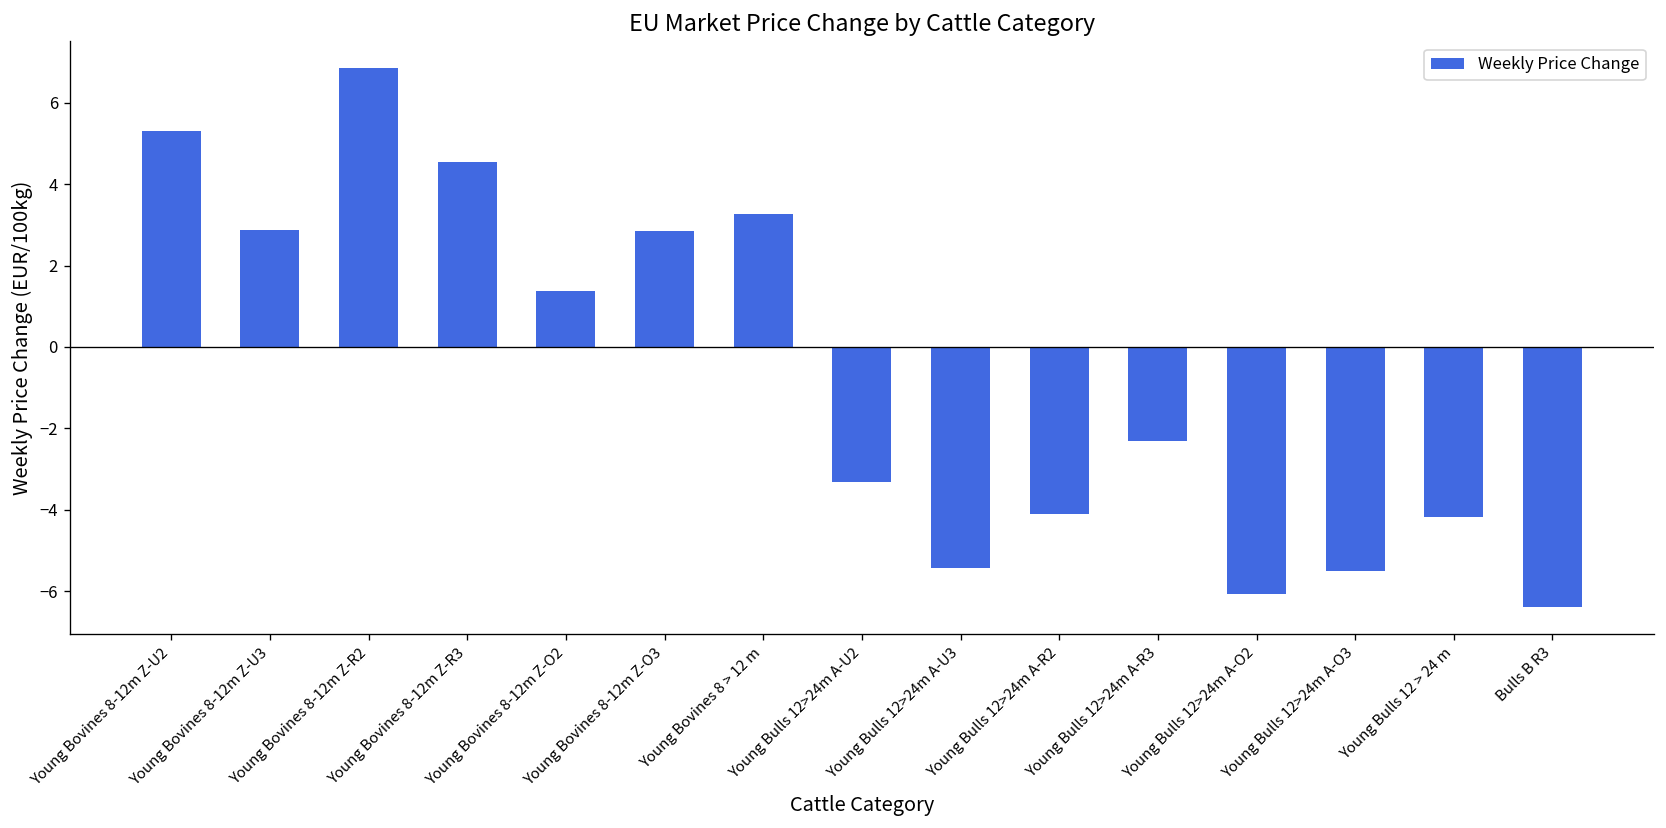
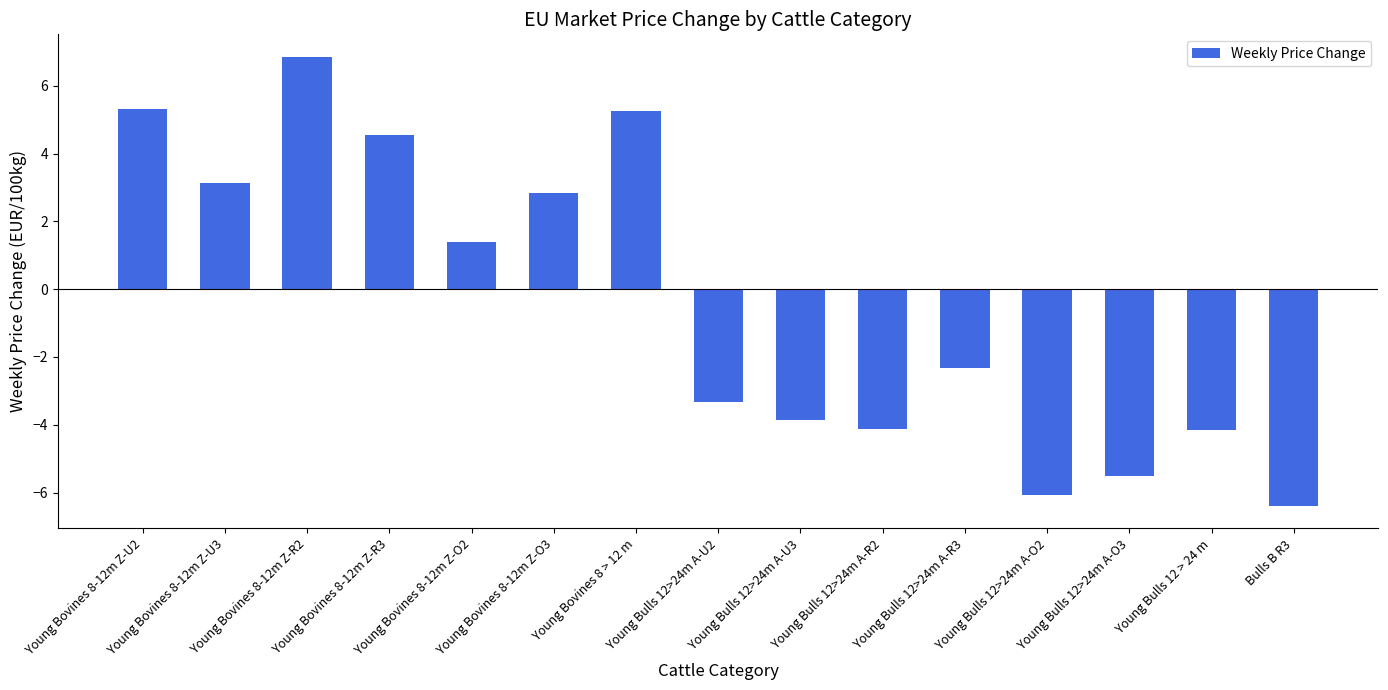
Young Bovines 8-12m Z-U3: 2.9 -> 3.1
Young Bovines 8 > 12 m: 3.3 -> 5.3
Young Bulls 12>24m A-U3: -5.4 -> -3.8
